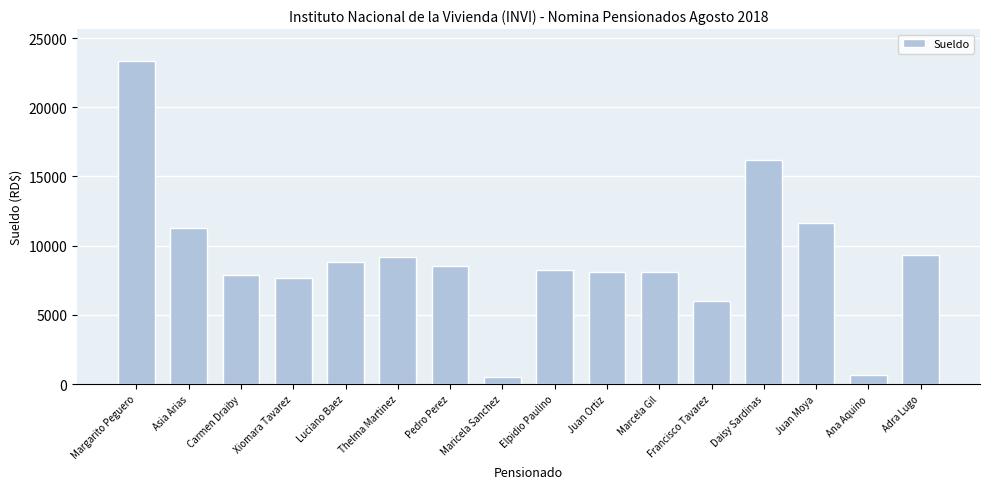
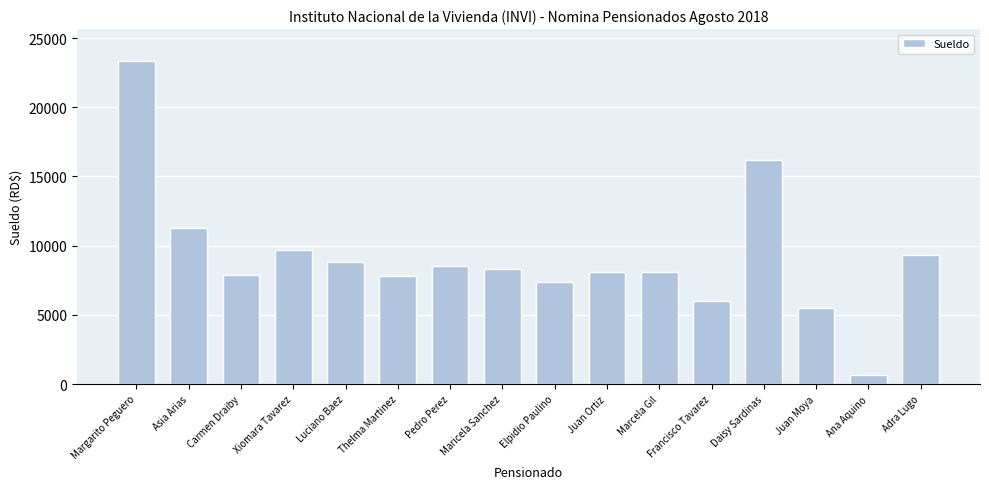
Xiomara Tavarez: 7700 -> 9700
Thelma Martinez: 9200 -> 7800
Maricela Sanchez: 500 -> 8300
Elpidio Paulino: 8200 -> 7400
Juan Moya: 11600 -> 5500
